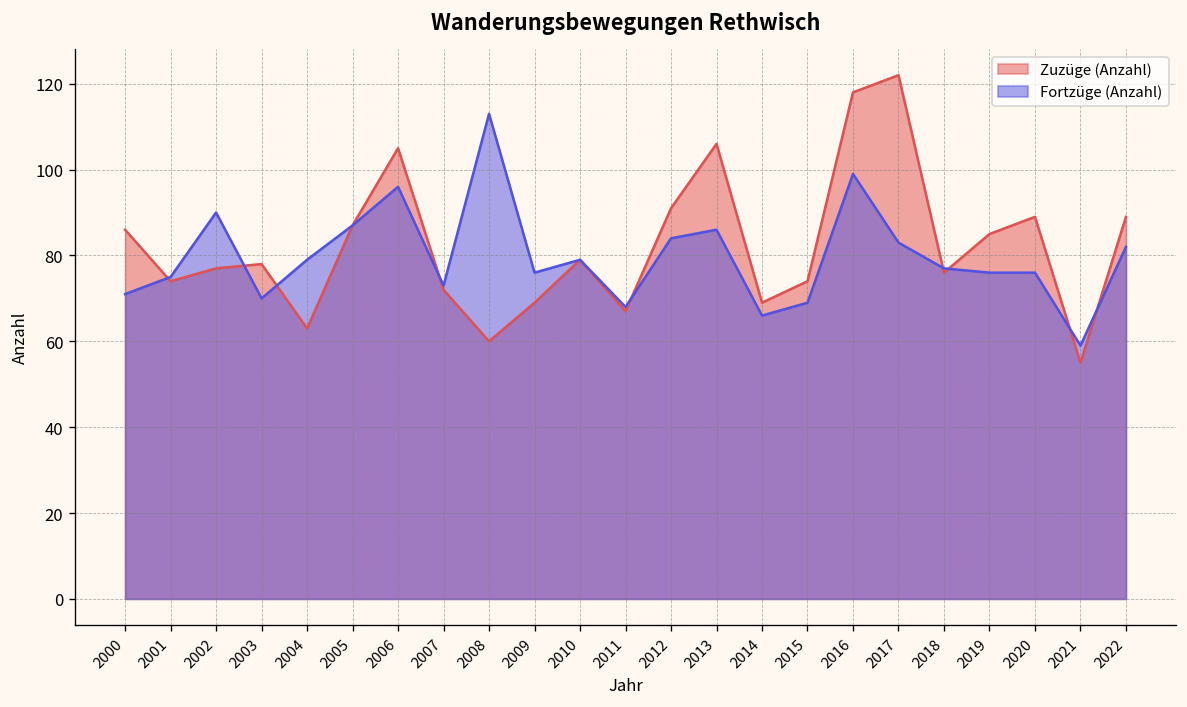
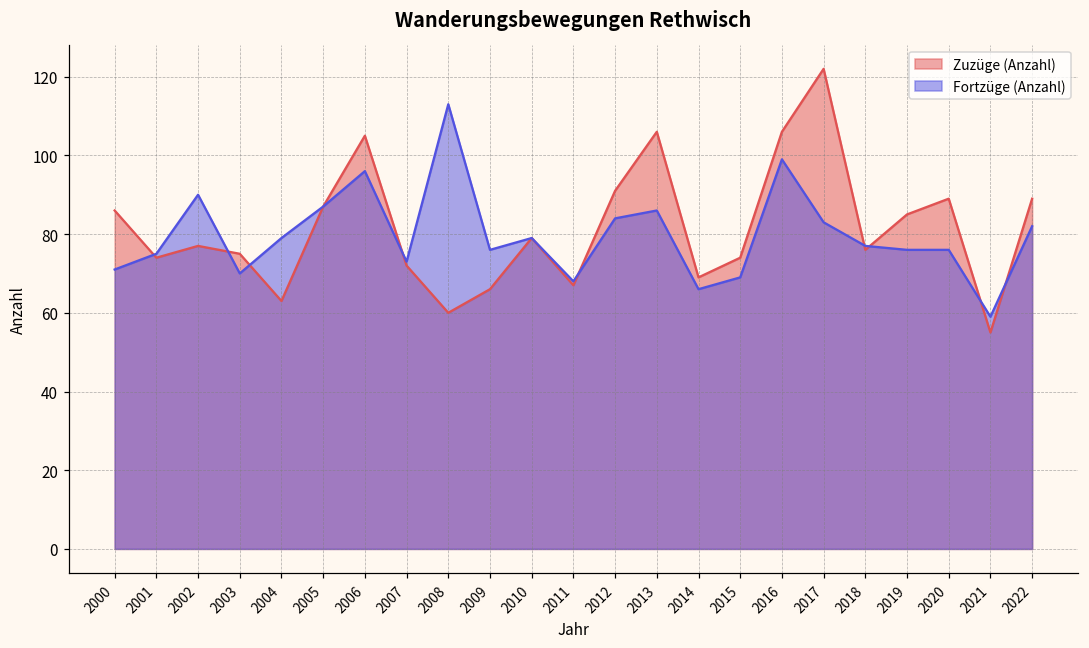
Zuzüge (Anzahl), 2003: 78 -> 75
Zuzüge (Anzahl), 2009: 69 -> 66
Zuzüge (Anzahl), 2016: 118 -> 106
